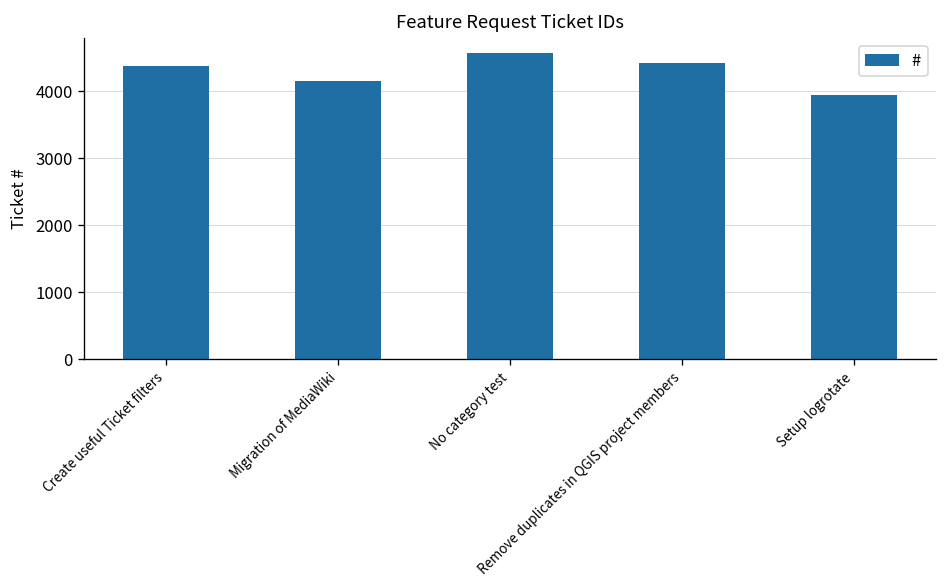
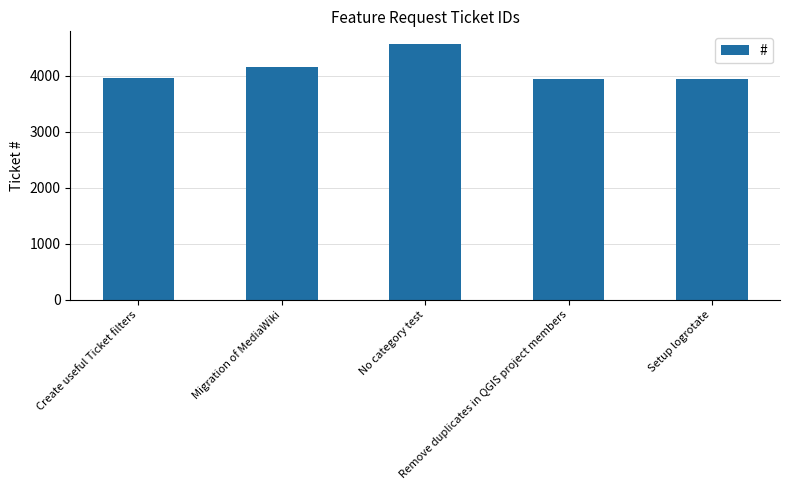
Create useful Ticket filters: 4400 -> 4000
Remove duplicates in QGIS project members: 4400 -> 4000
